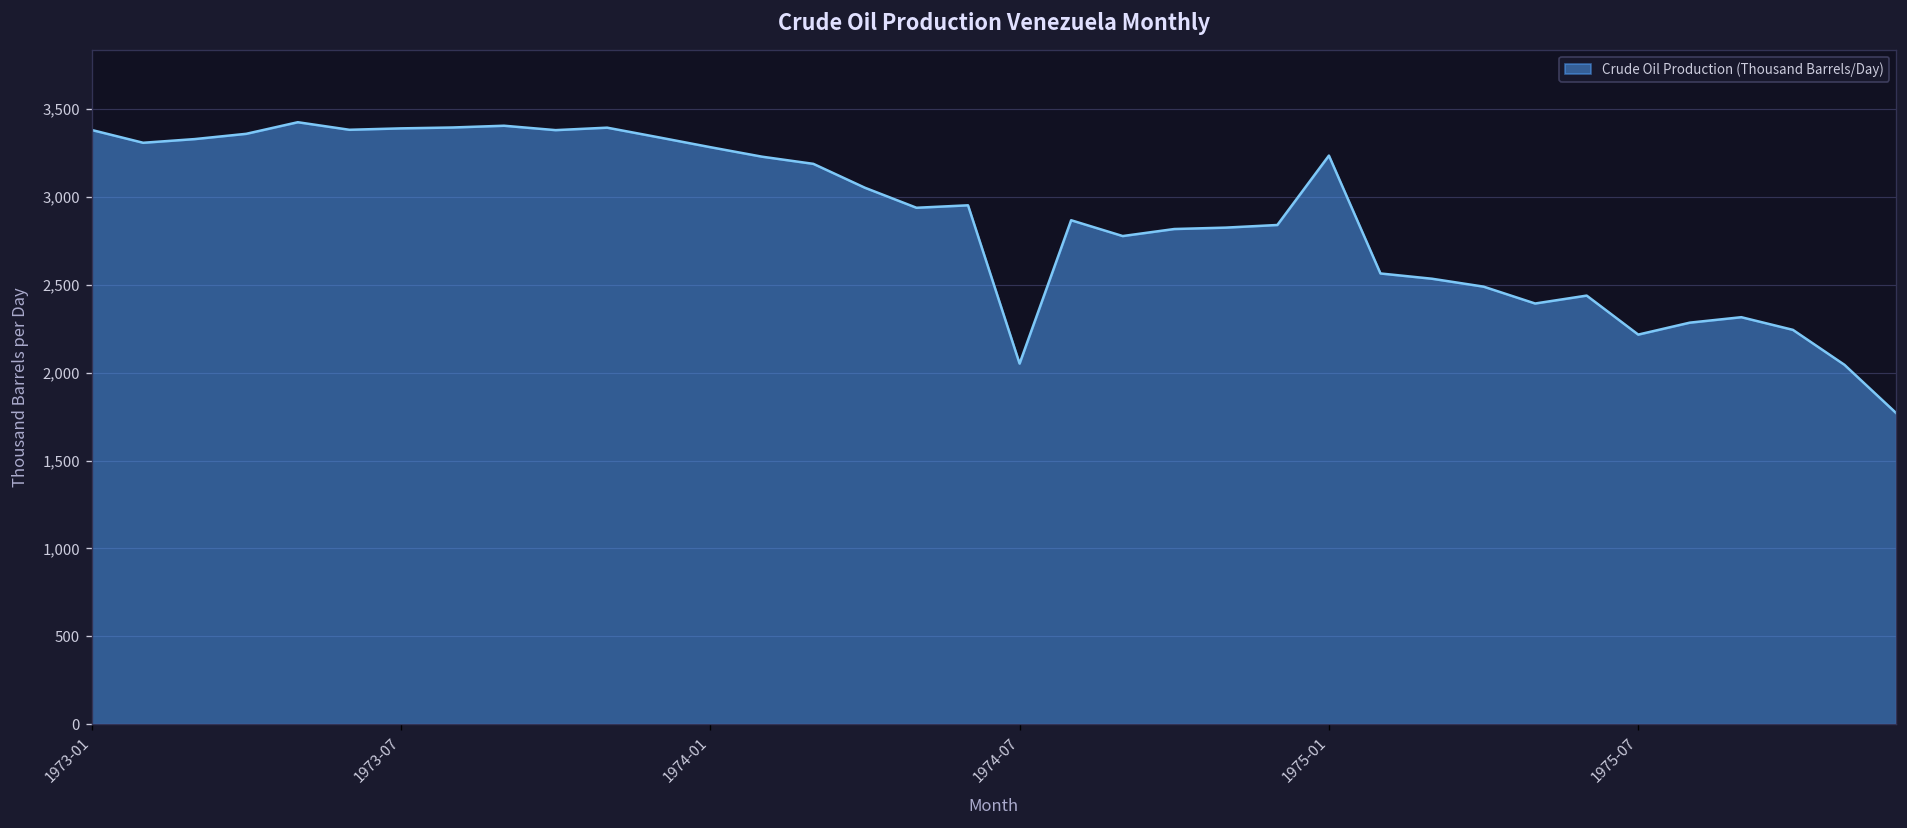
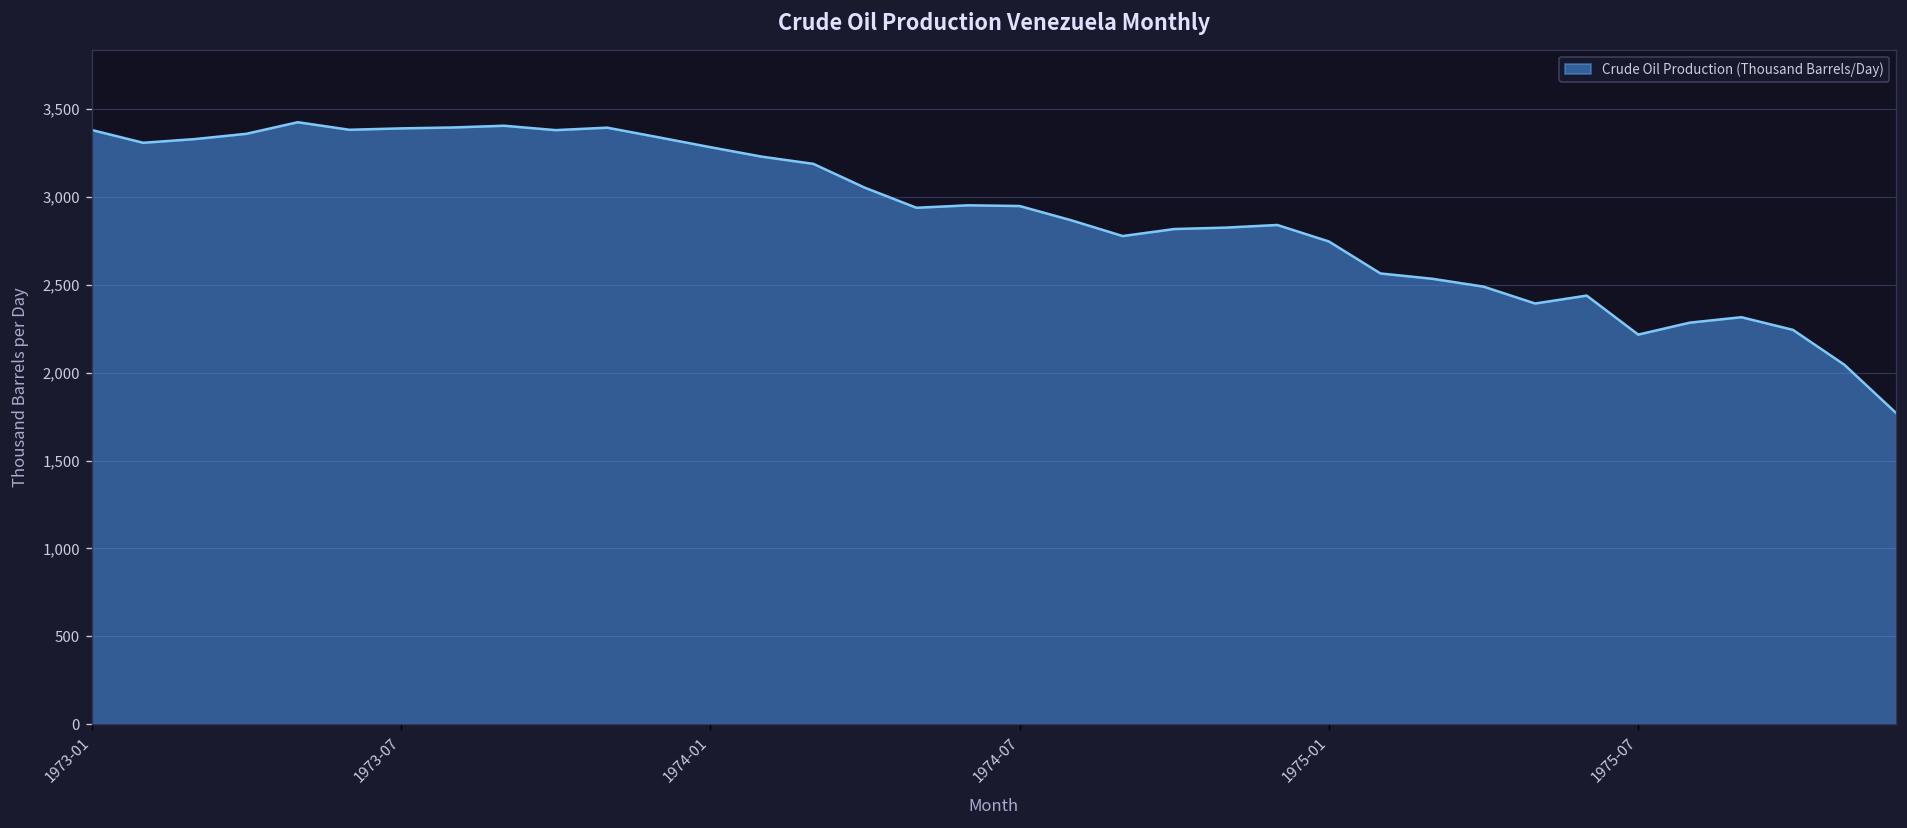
1974-07: 2,050 -> 2,950
1975-01: 3,240 -> 2,750
